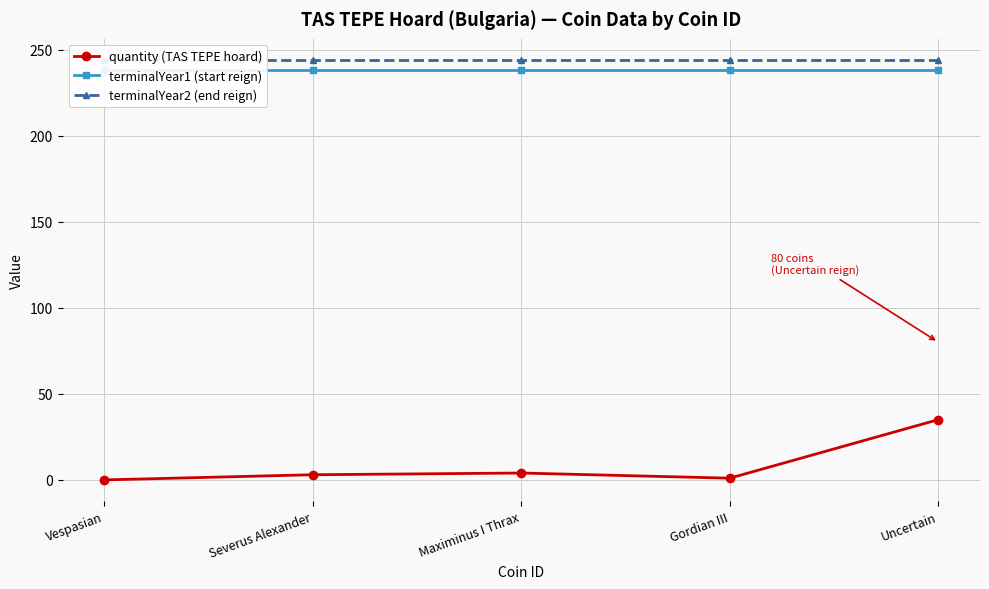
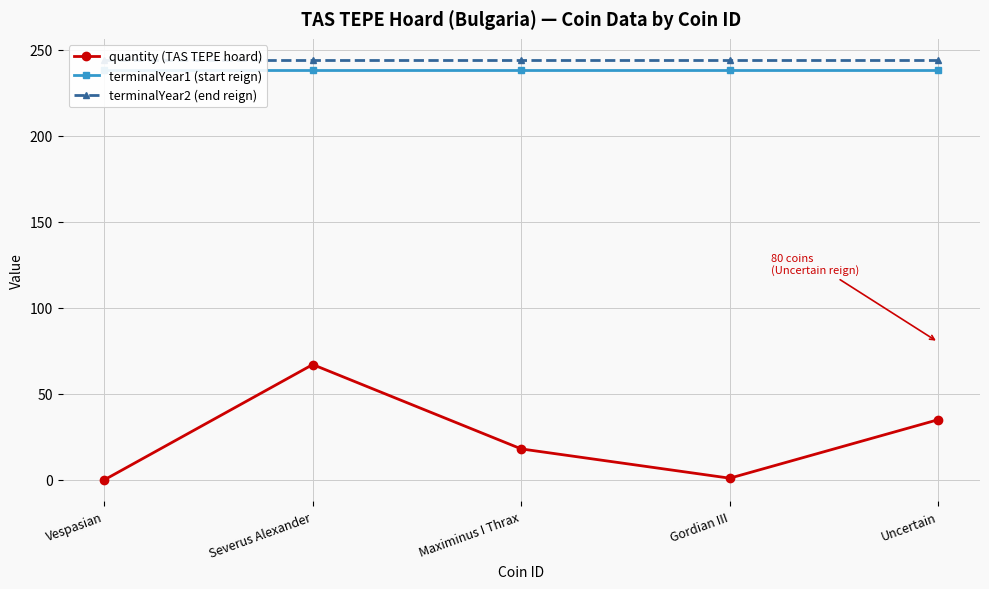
quantity (TAS TEPE hoard), Severus Alexander: 3 -> 67
quantity (TAS TEPE hoard), Maximinus I Thrax: 4 -> 18
